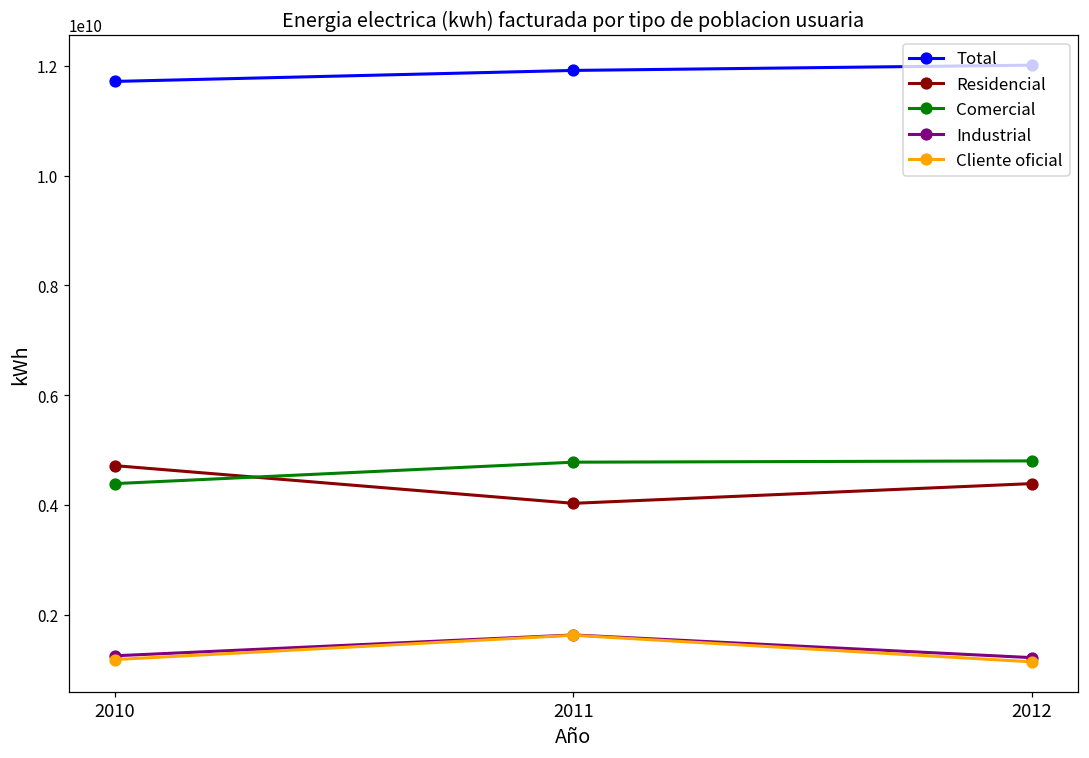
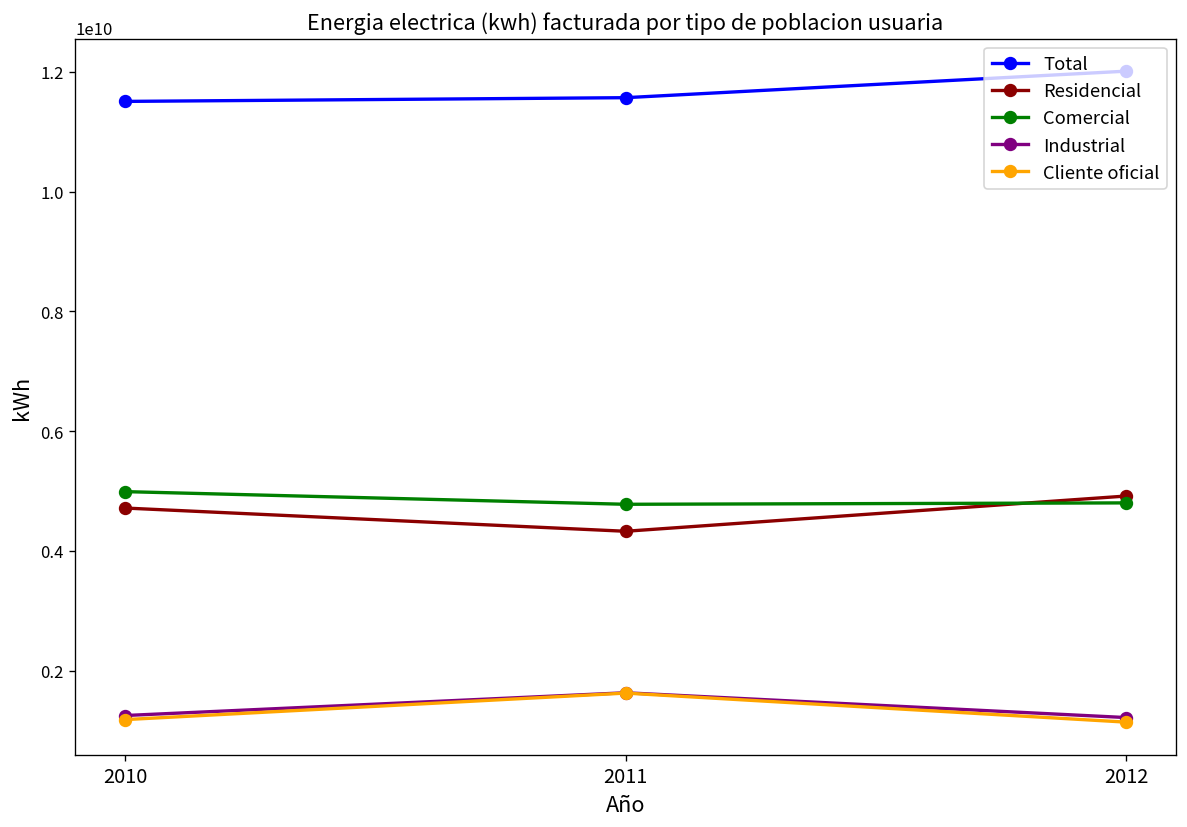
Total, 2010: 11700000000 -> 11500000000
Comercial, 2010: 4400000000 -> 5000000000
Total, 2011: 11900000000 -> 11600000000
Residencial, 2011: 4000000000 -> 4300000000
Residencial, 2012: 4400000000 -> 4900000000
